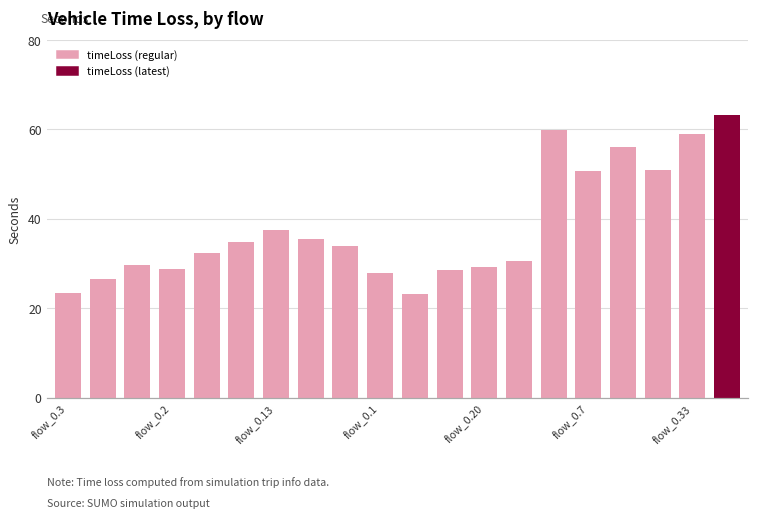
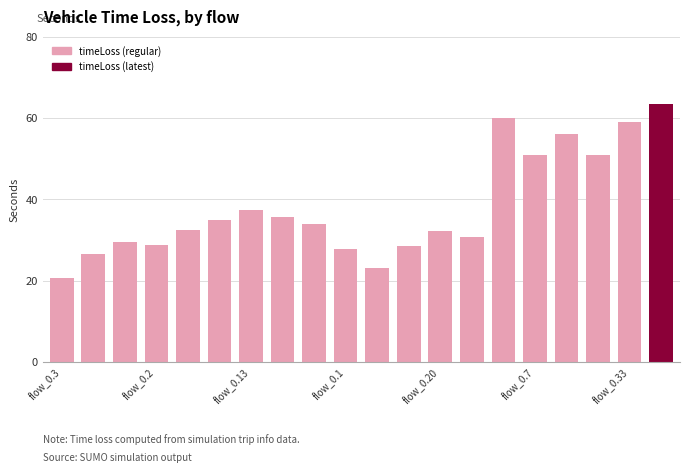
flow_0.3: 23 -> 21
flow_0.20: 29 -> 32
